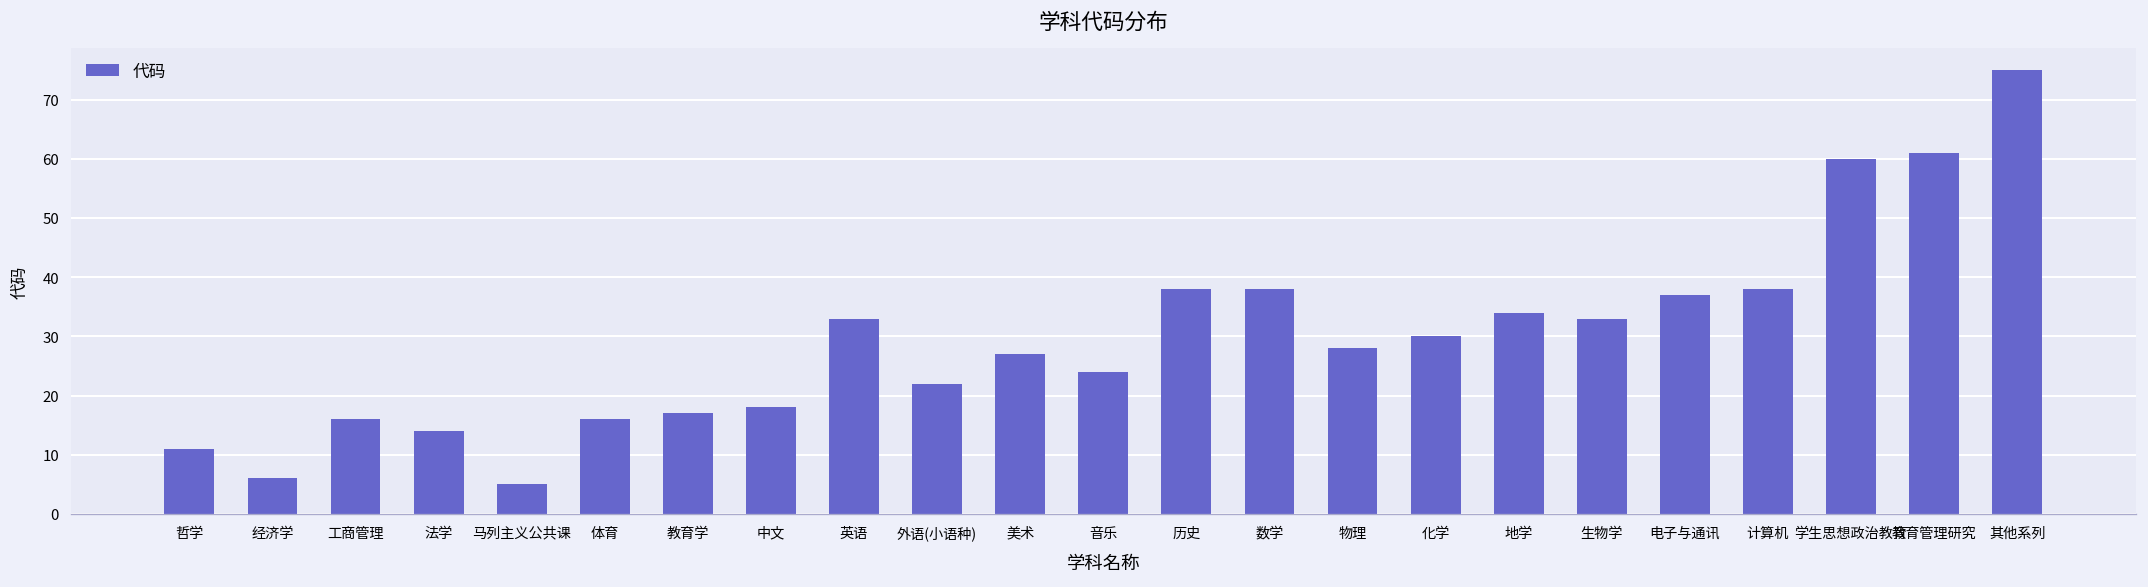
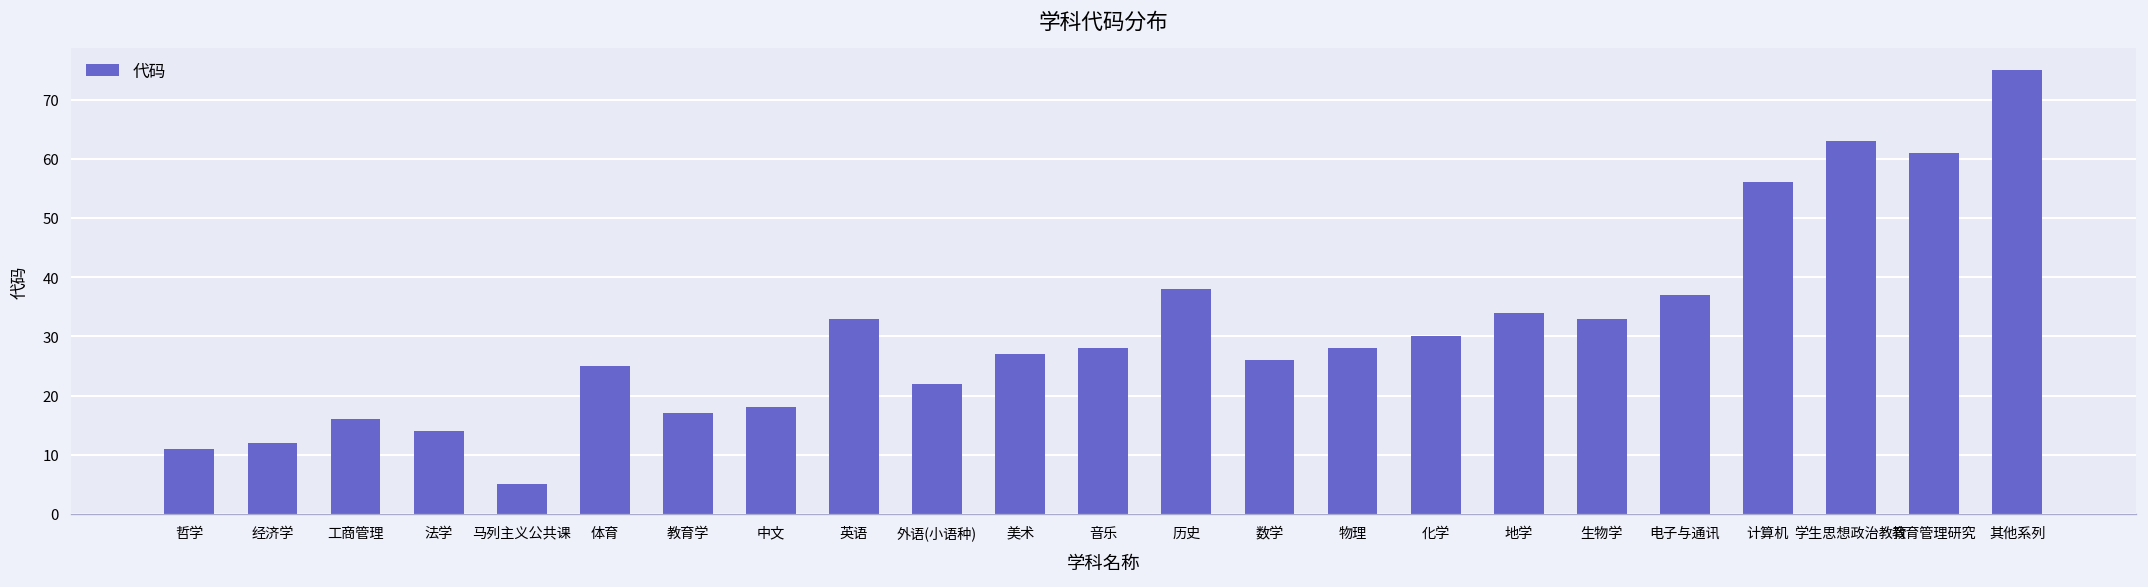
经济学: 6 -> 12
体育: 16 -> 25
音乐: 24 -> 28
数学: 38 -> 26
计算机: 38 -> 56
学生思想政治教育: 60 -> 63
